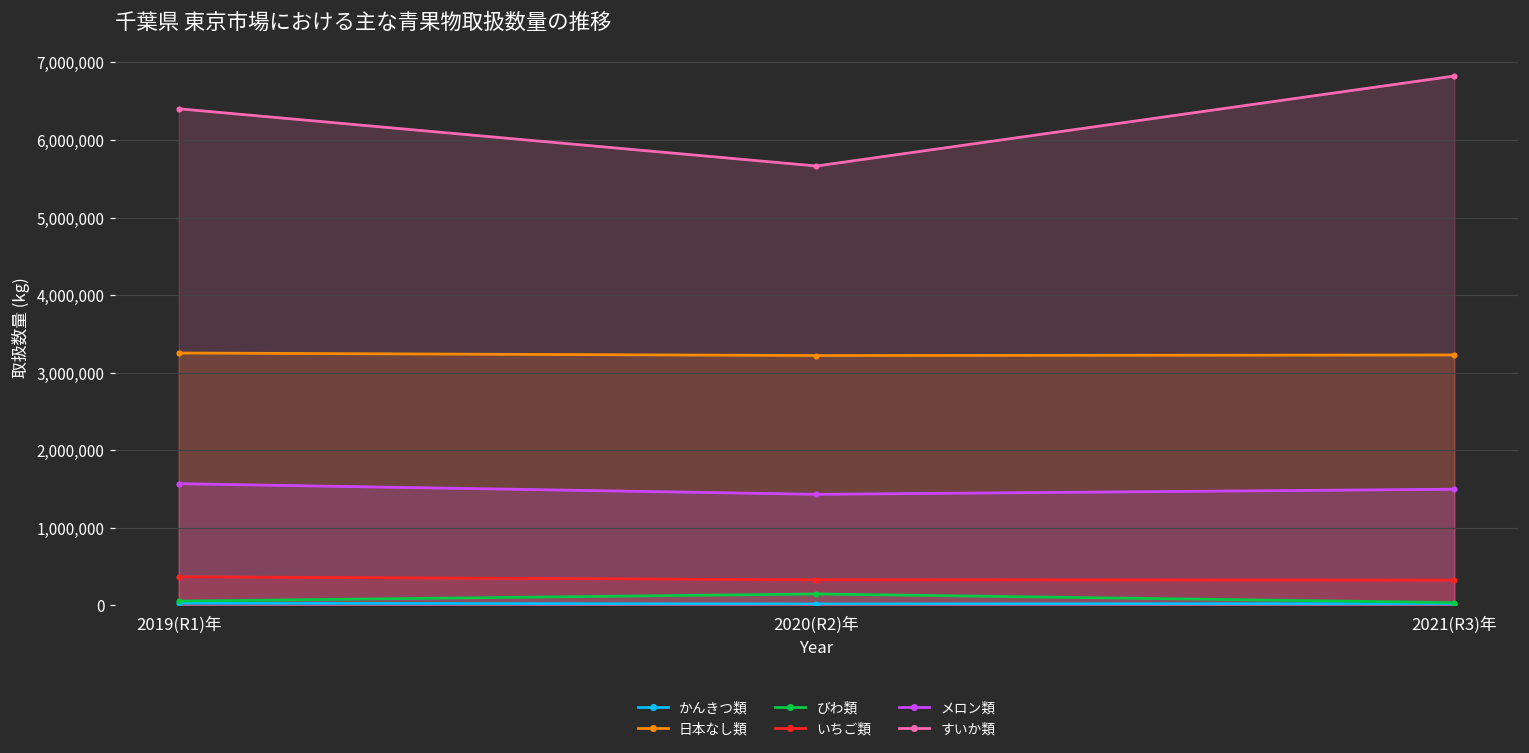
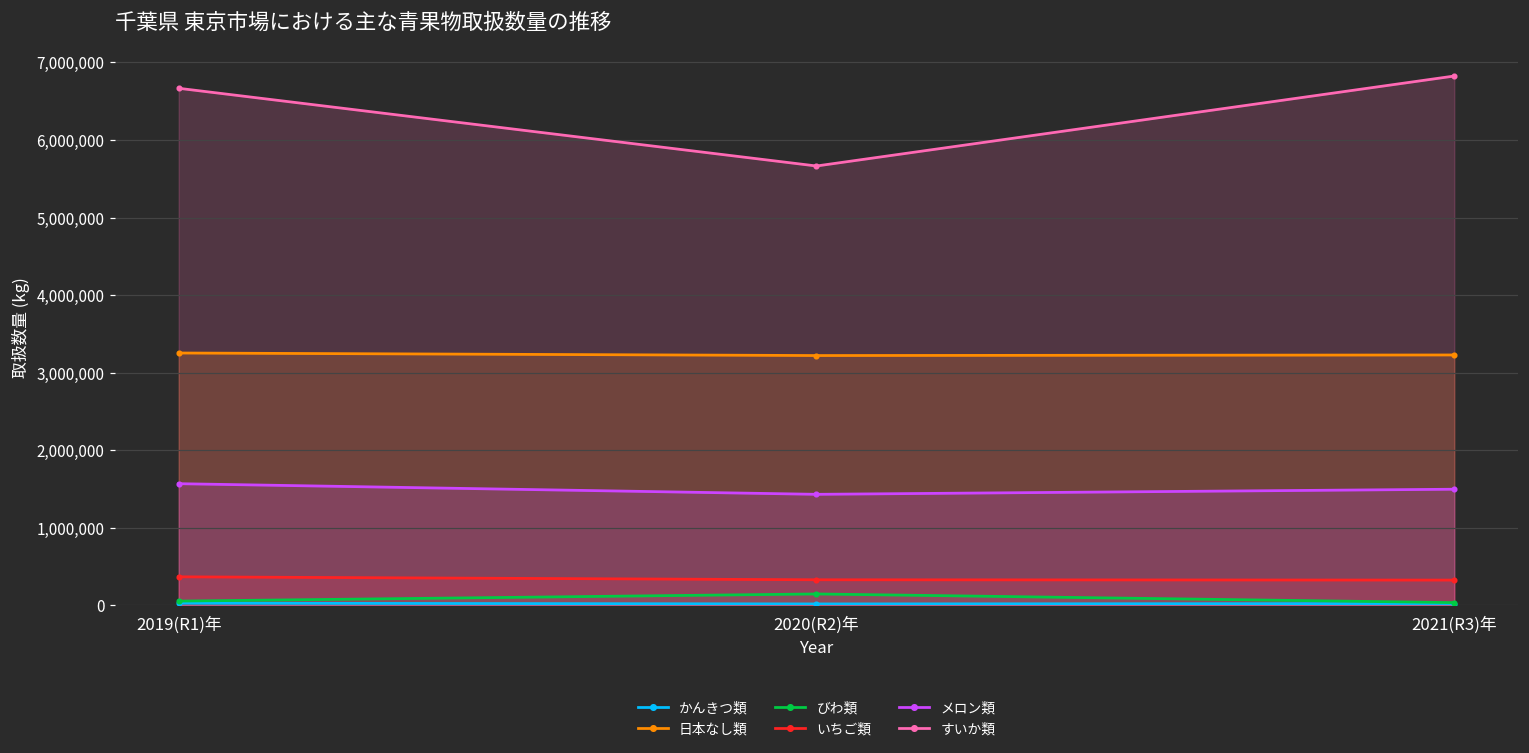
すいか類, 2019(R1)年: 6,400,000 -> 6,700,000
